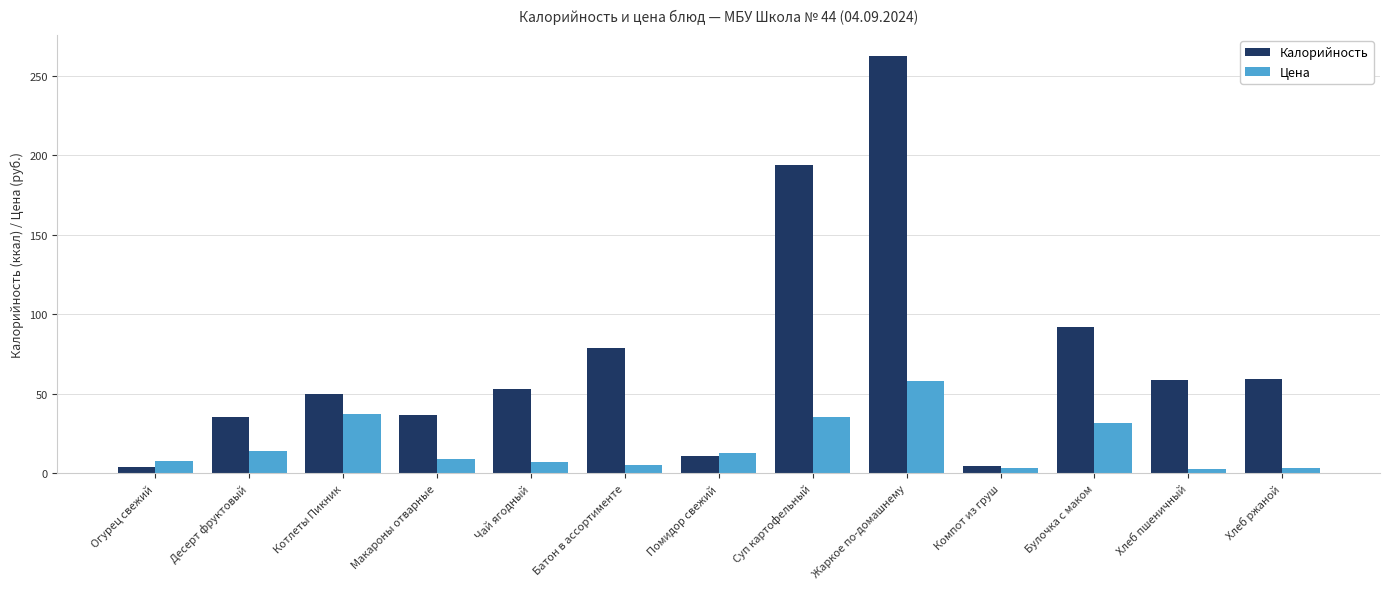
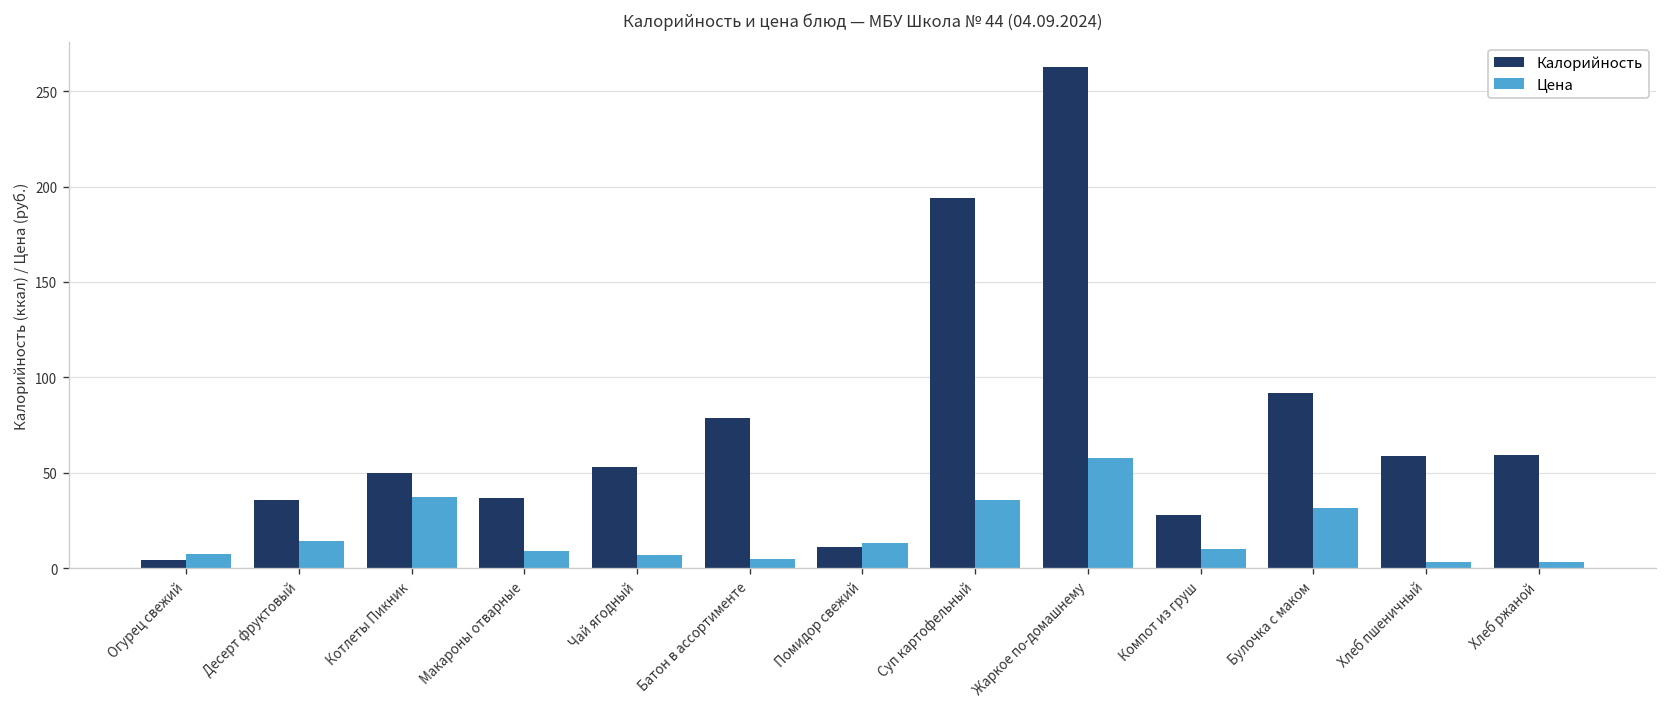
Калорийность, Компот из груш: 5 -> 28
Цена, Компот из груш: 3 -> 10
